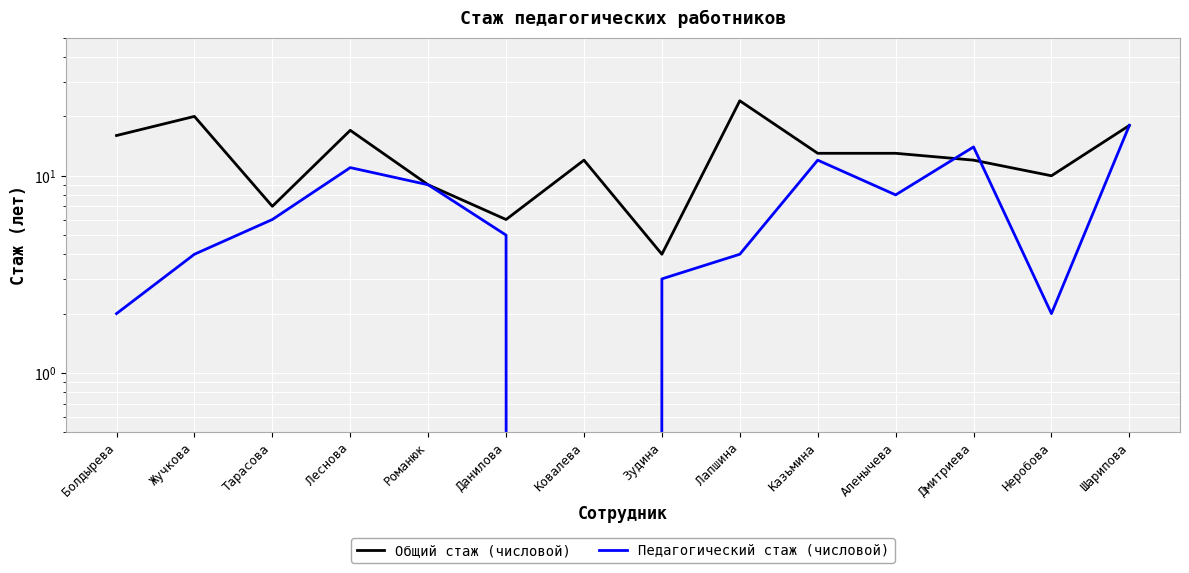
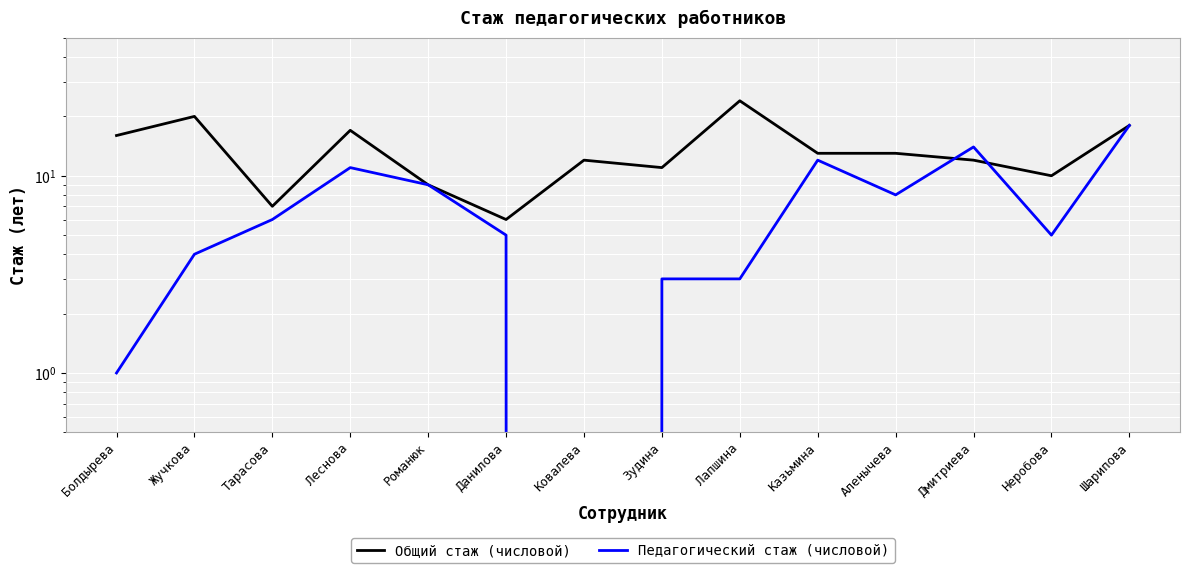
Педагогический стаж (числовой), Болдырева: 2 -> 1
Общий стаж (числовой), Зудина: 4 -> 11
Педагогический стаж (числовой), Лапшина: 4 -> 3
Педагогический стаж (числовой), Неробова: 2 -> 5
